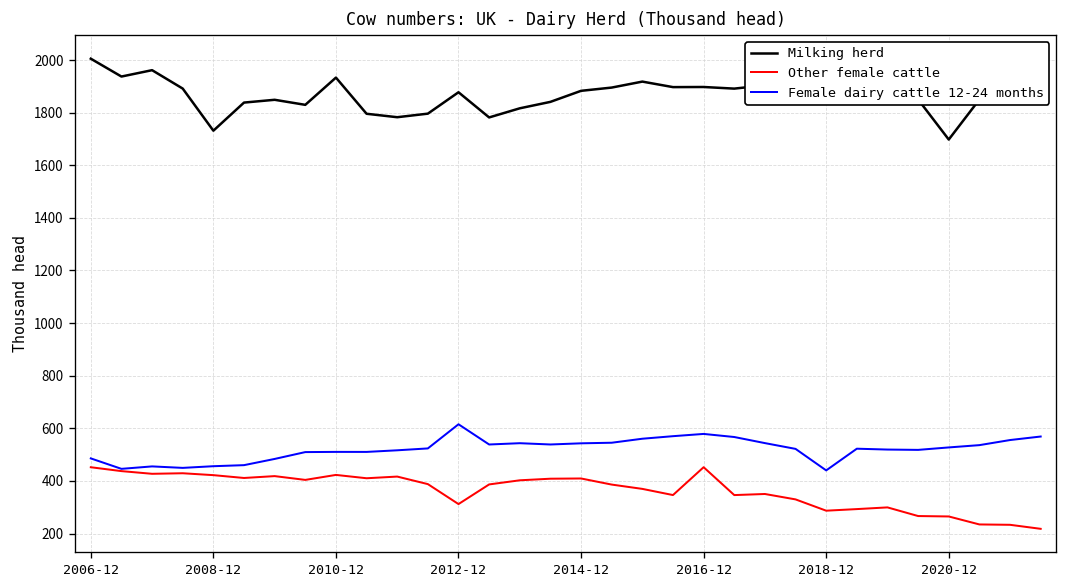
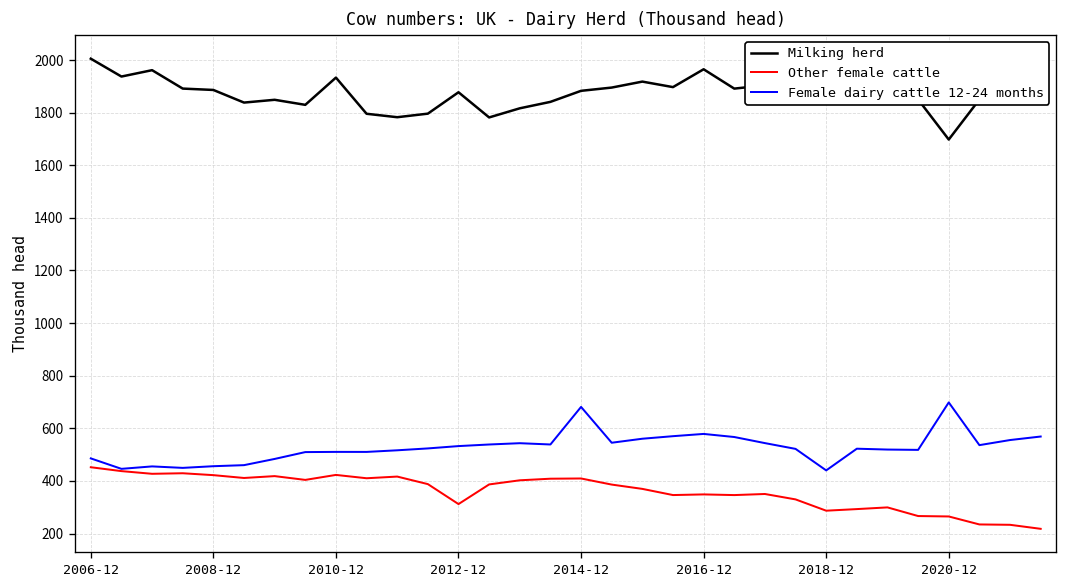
Milking herd, 2008-12: 1730 -> 1890
Female dairy cattle 12-24 months, 2012-12: 620 -> 530
Female dairy cattle 12-24 months, 2014-12: 540 -> 680
Milking herd, 2016-12: 1900 -> 1960
Other female cattle, 2016-12: 450 -> 350
Female dairy cattle 12-24 months, 2020-12: 530 -> 700
